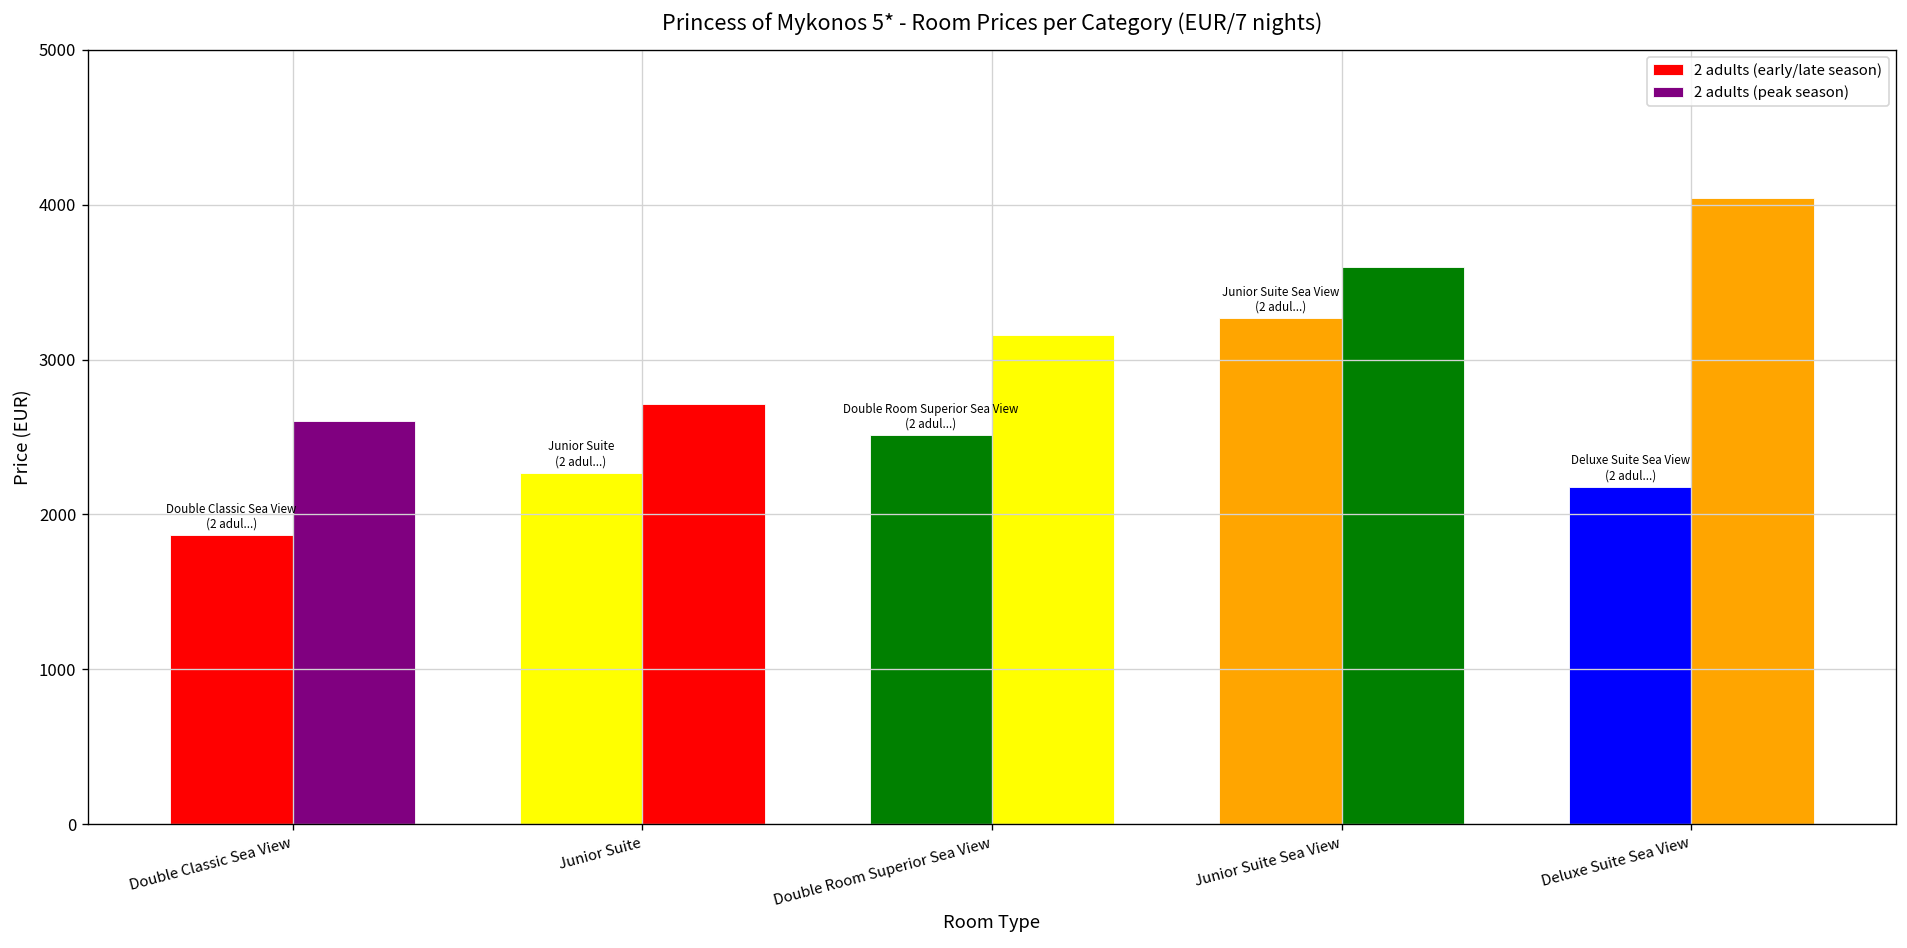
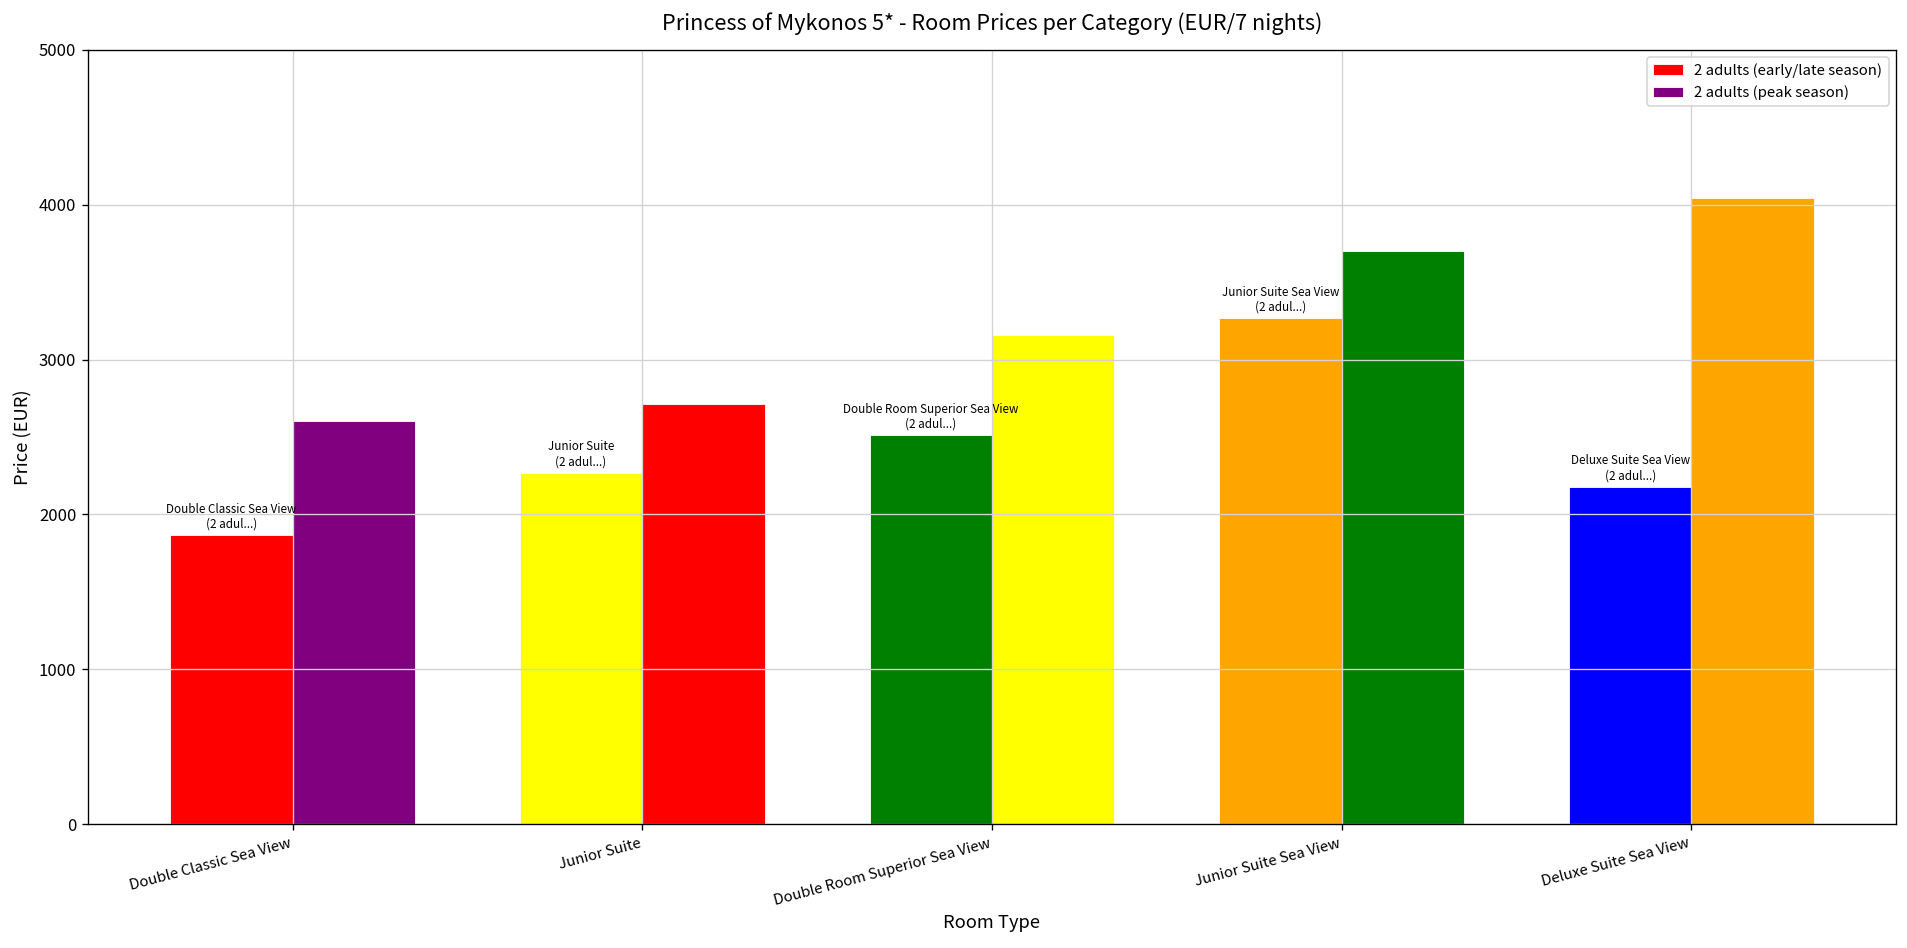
2 adults (peak season), Junior Suite Sea View: 3600 -> 3700
